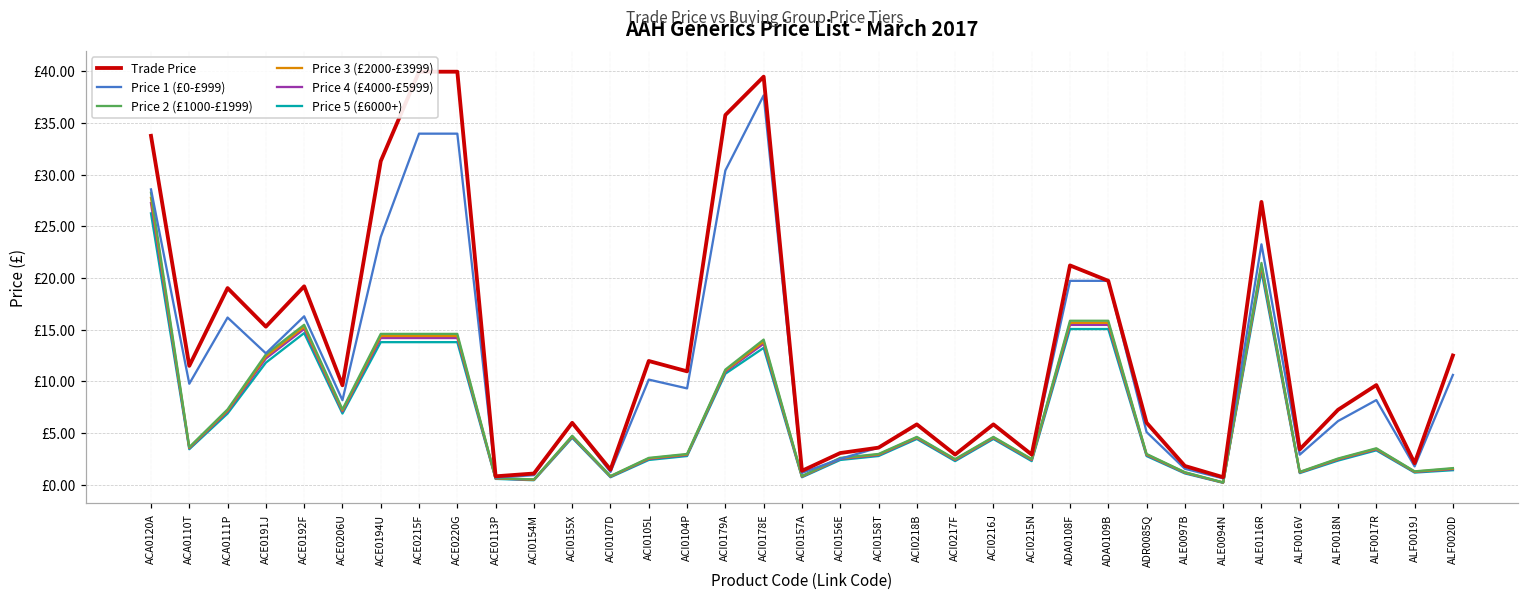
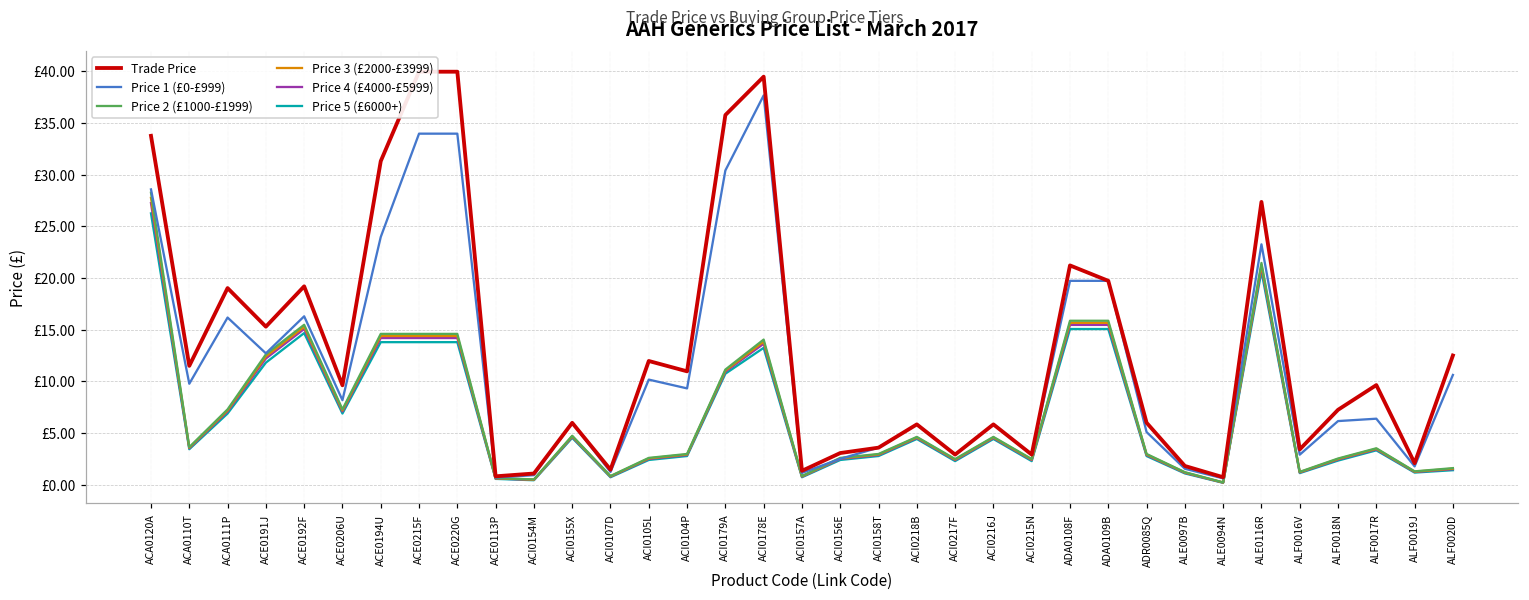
Price 1 (£0-£999), ALF0017R: £8 -> £6
